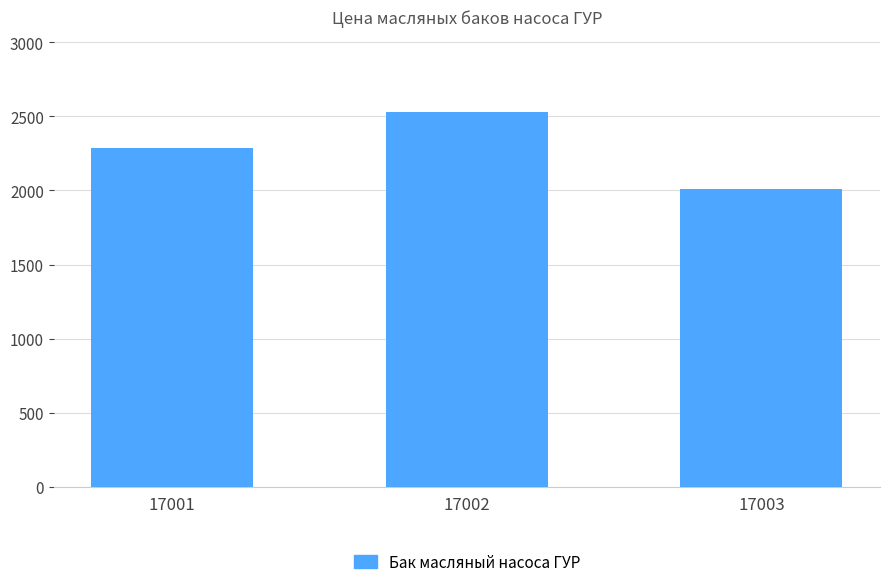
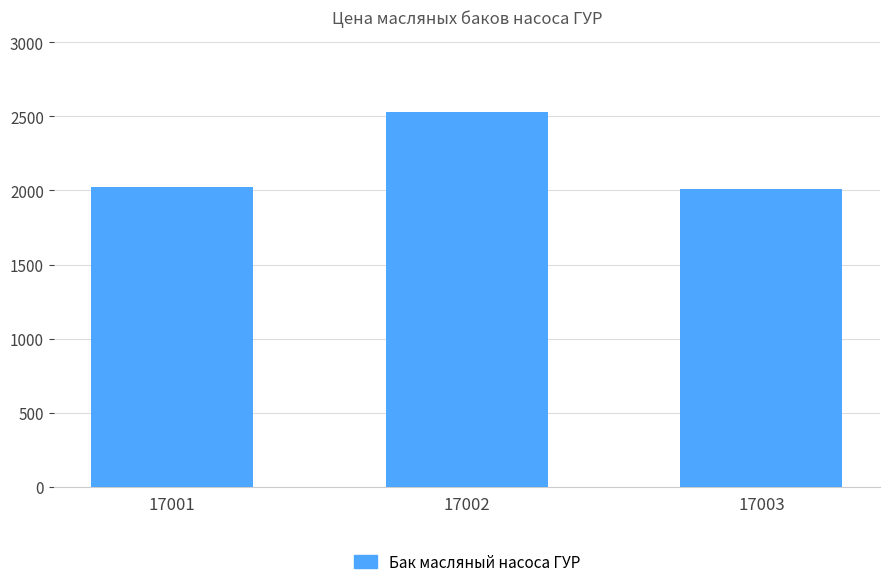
17001: 2280 -> 2030
